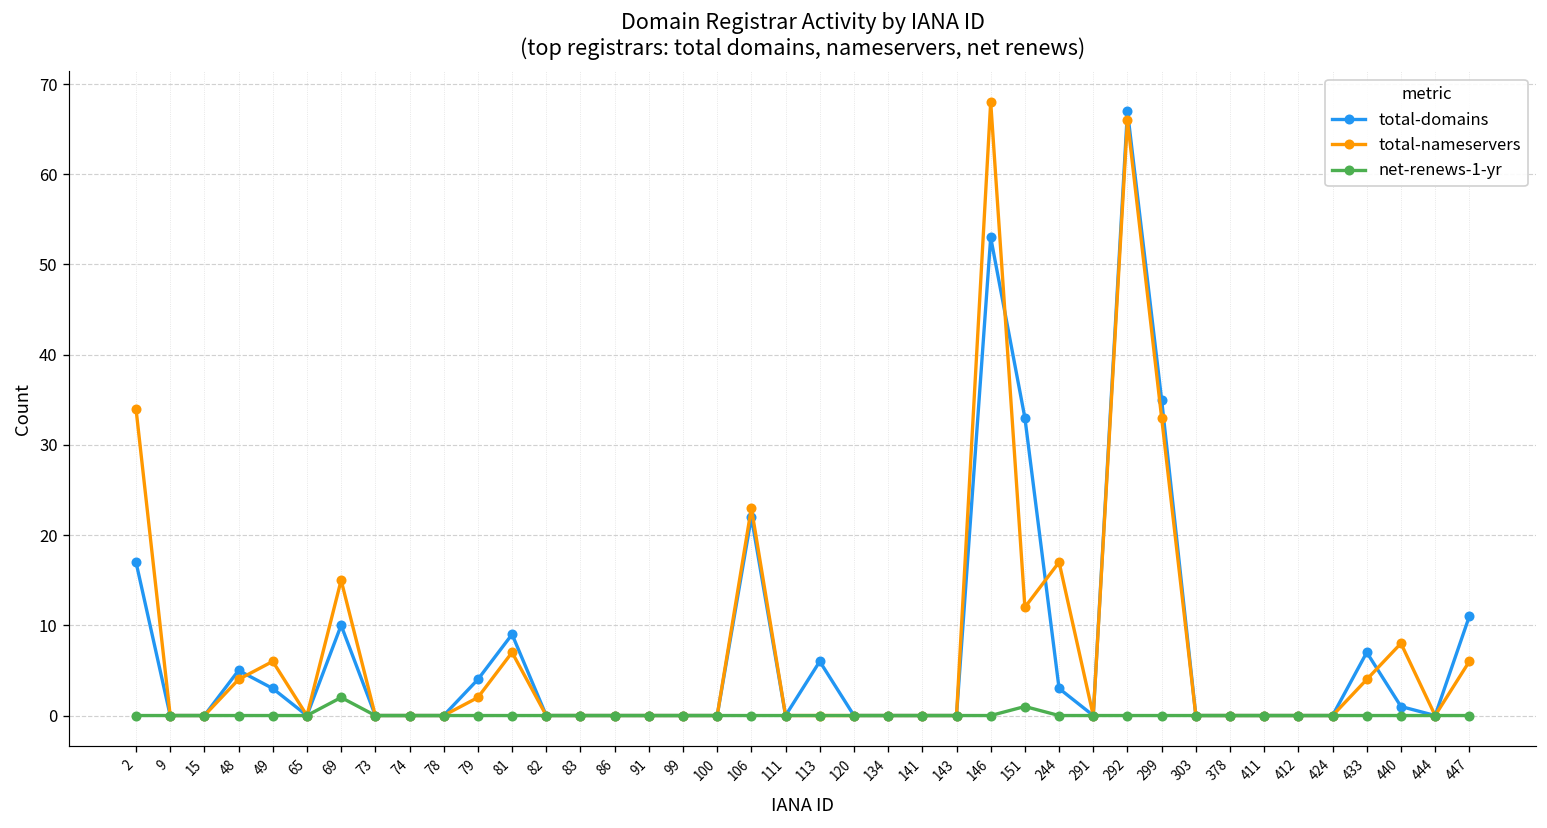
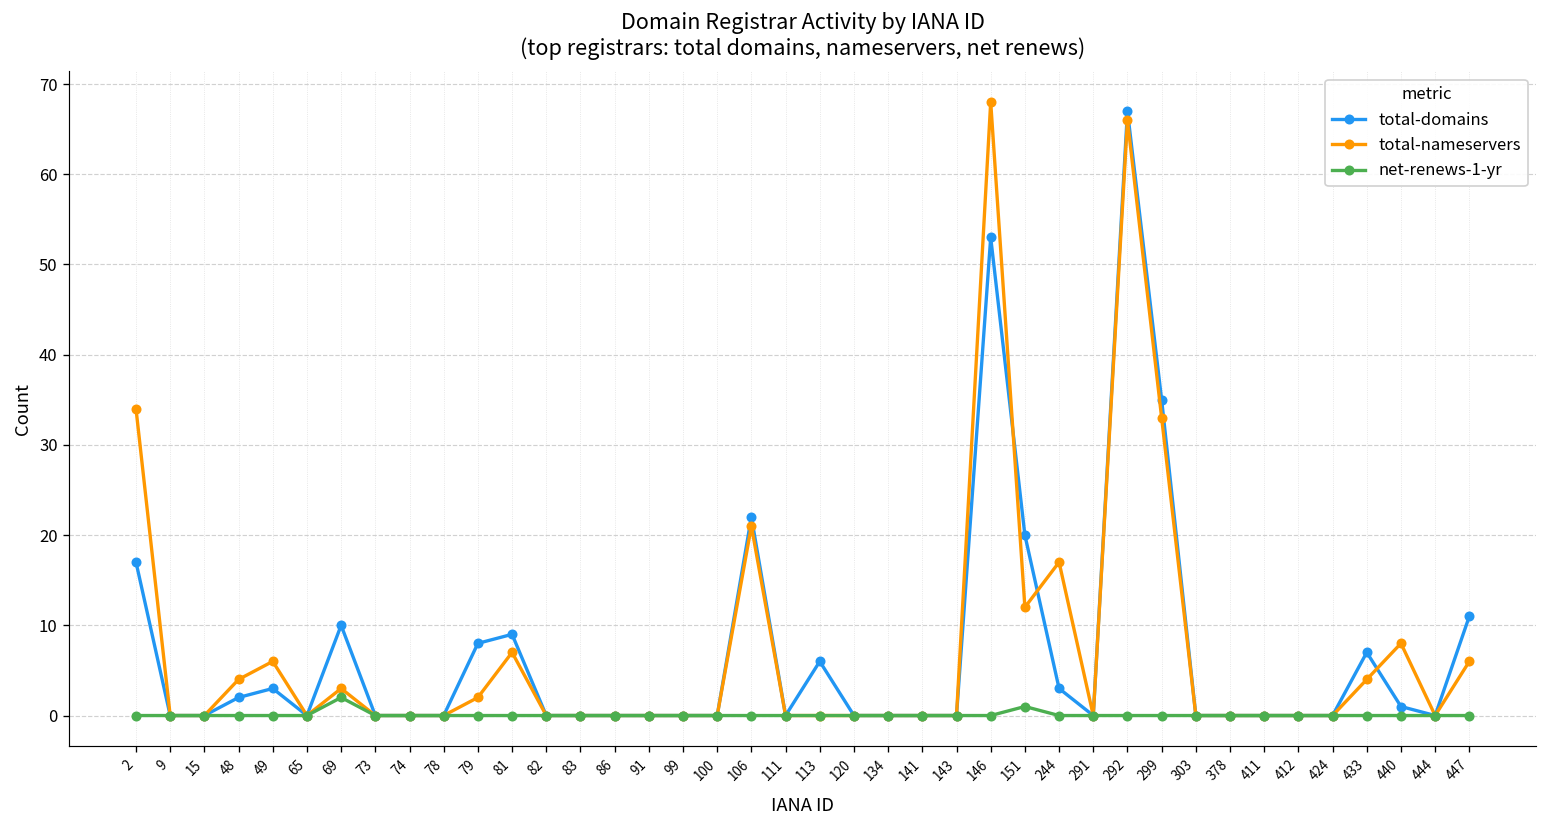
total-domains, 48: 5 -> 2
total-nameservers, 69: 15 -> 3
total-domains, 79: 4 -> 8
total-nameservers, 106: 23 -> 21
total-domains, 151: 33 -> 20
